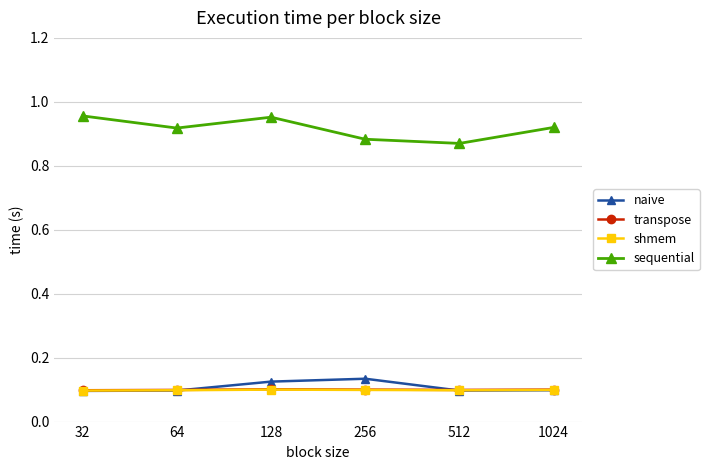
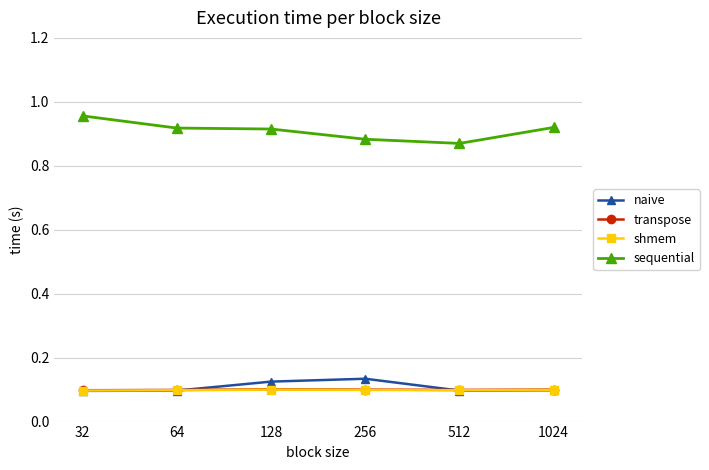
sequential, 128: 0.95 -> 0.92
